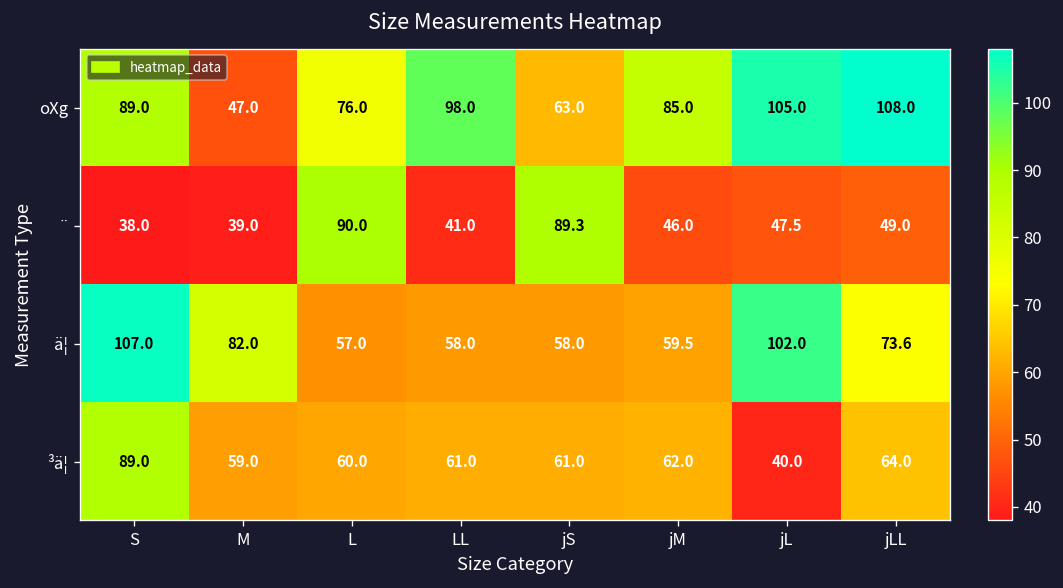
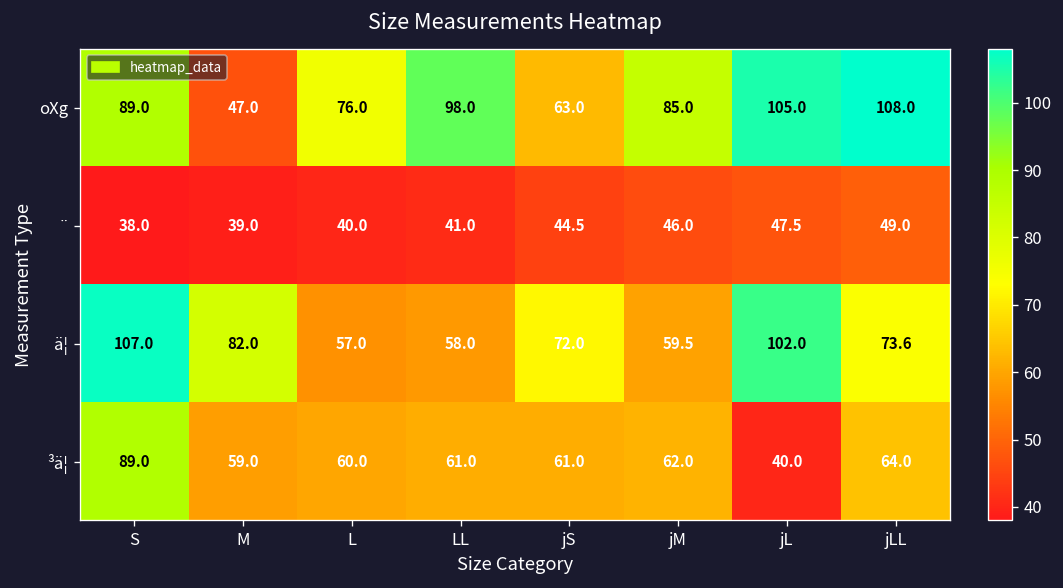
¨, L: 90.0 -> 40.0
¨, jS: 89.3 -> 44.5
ä¦, jS: 58.0 -> 72.0
